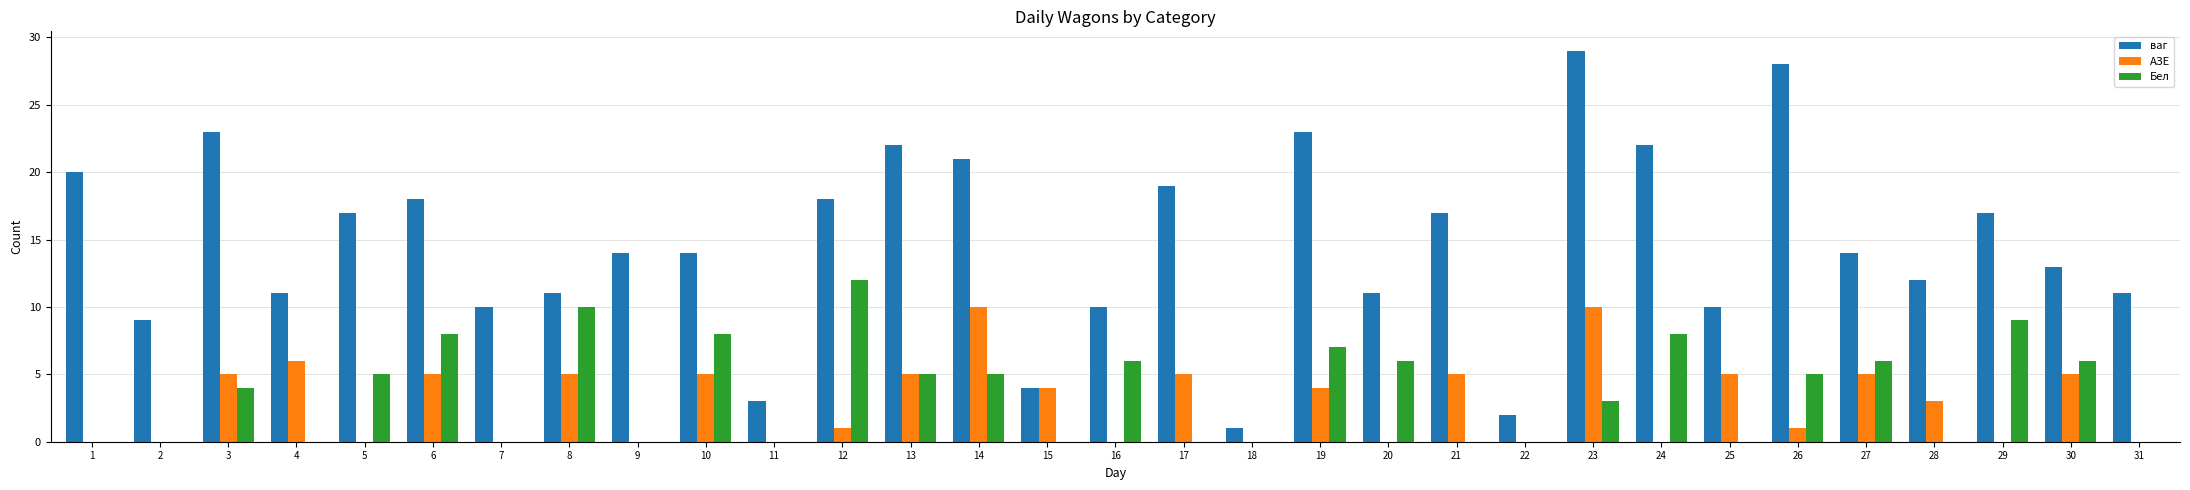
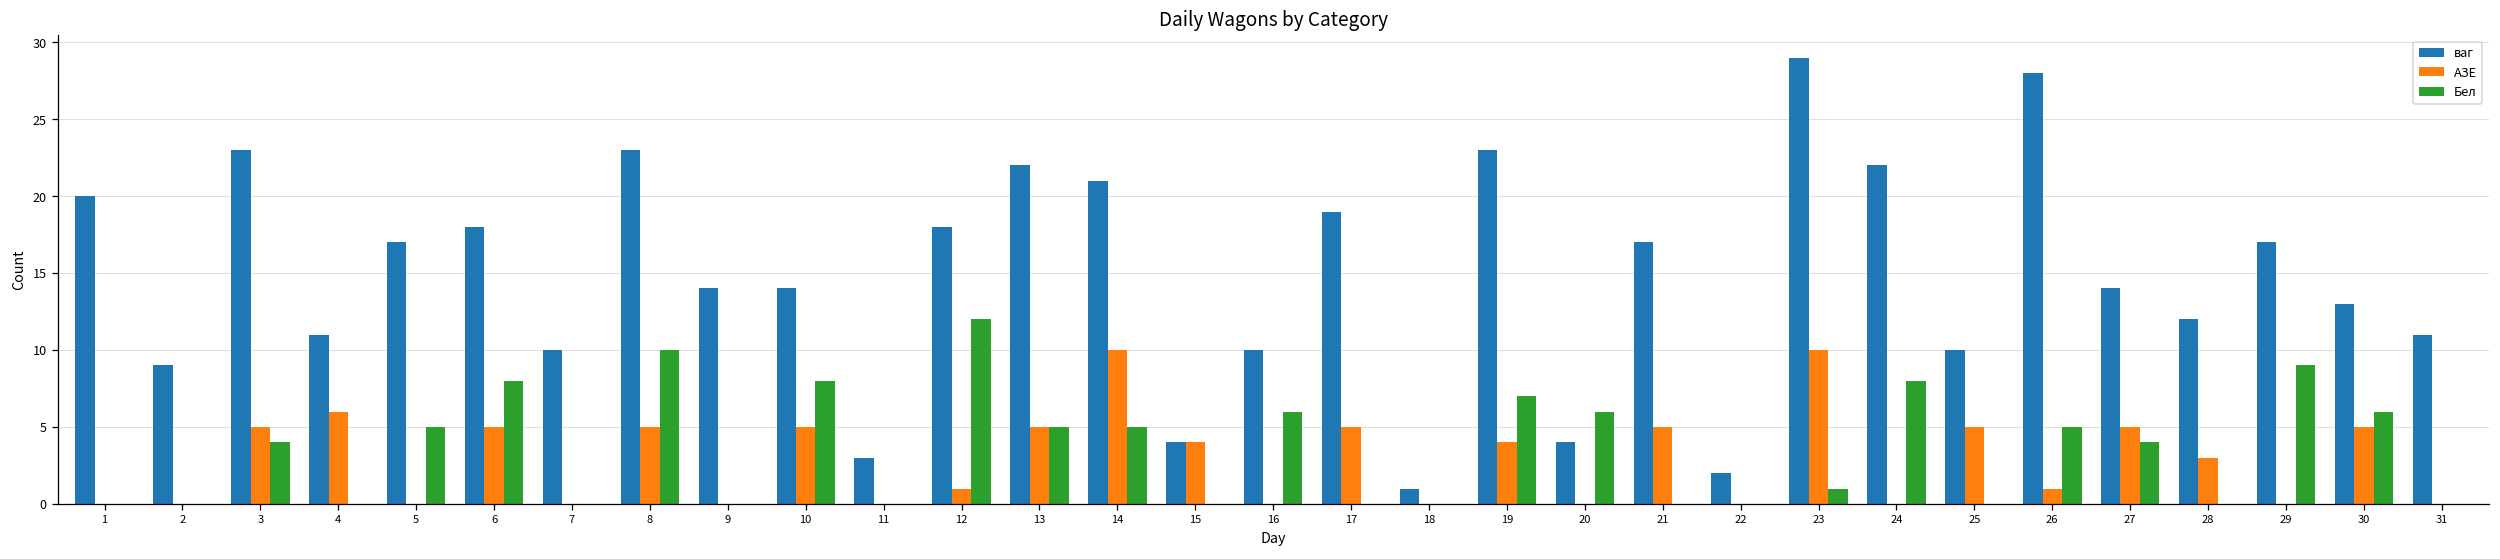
ваг, 8: 11 -> 23
ваг, 20: 11 -> 4
Бел, 23: 3 -> 1
Бел, 27: 6 -> 4
